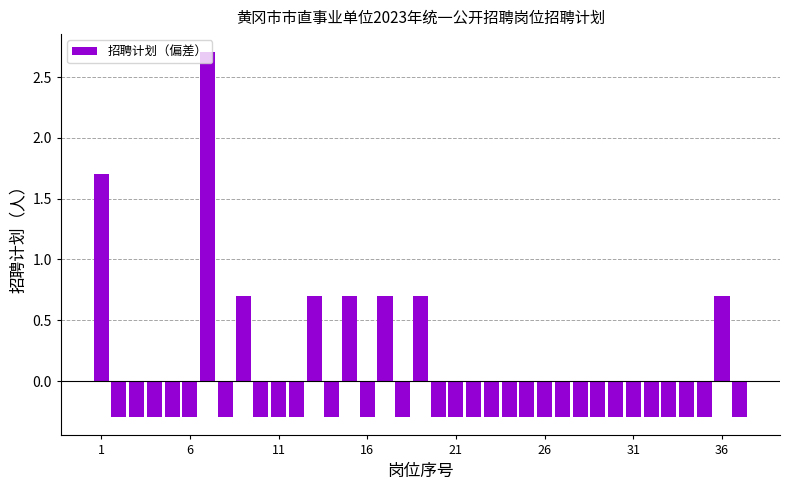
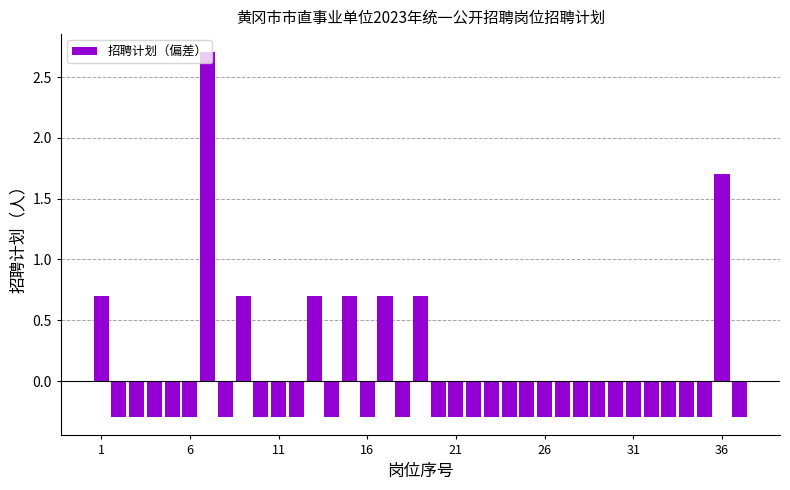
1: 1.70 -> 0.70
36: 0.70 -> 1.70
